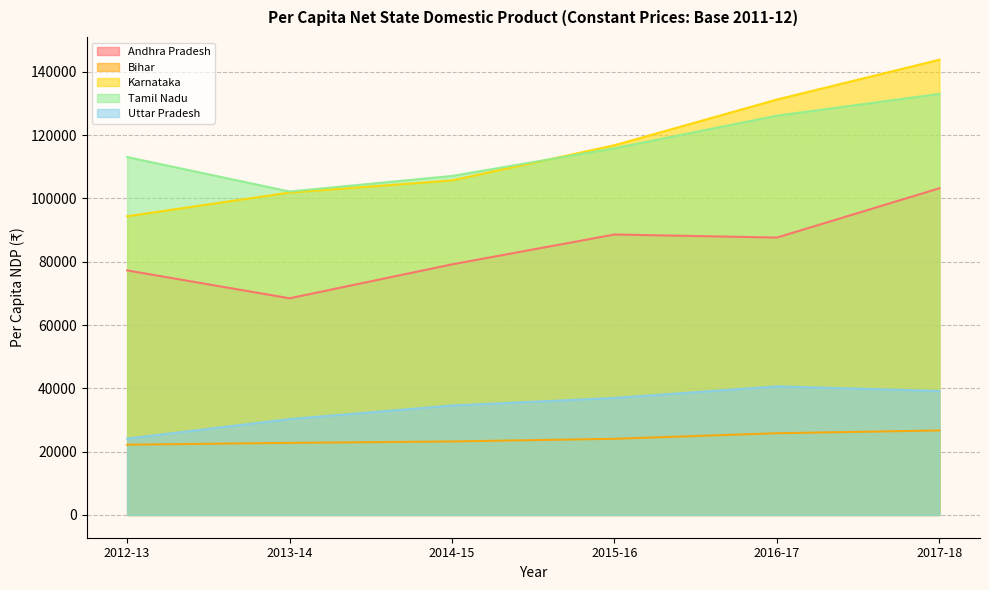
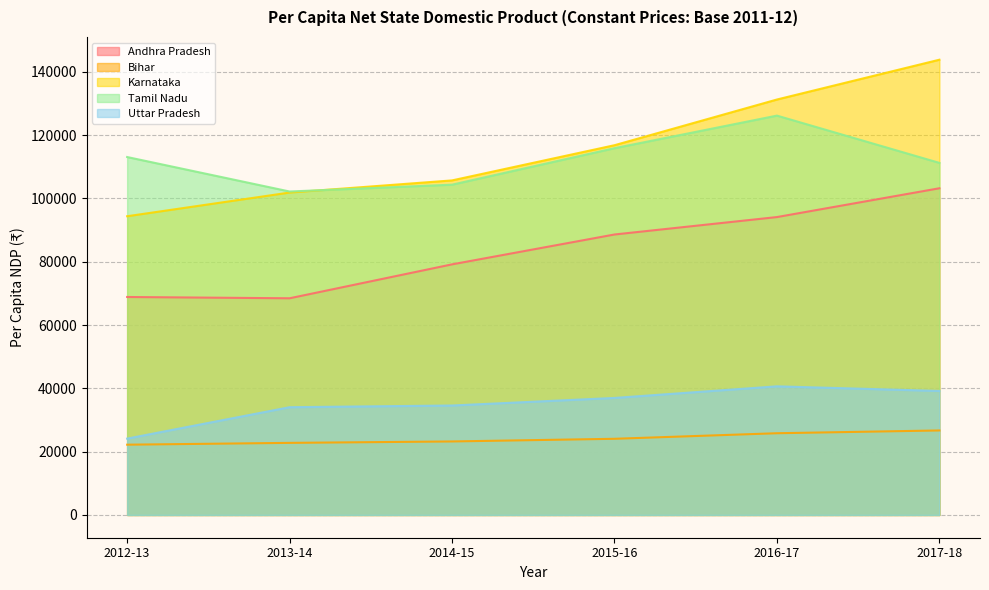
Andhra Pradesh, 2012-13: 77000 -> 69000
Uttar Pradesh, 2013-14: 30000 -> 34000
Tamil Nadu, 2014-15: 107000 -> 104000
Andhra Pradesh, 2016-17: 88000 -> 94000
Tamil Nadu, 2017-18: 133000 -> 111000
